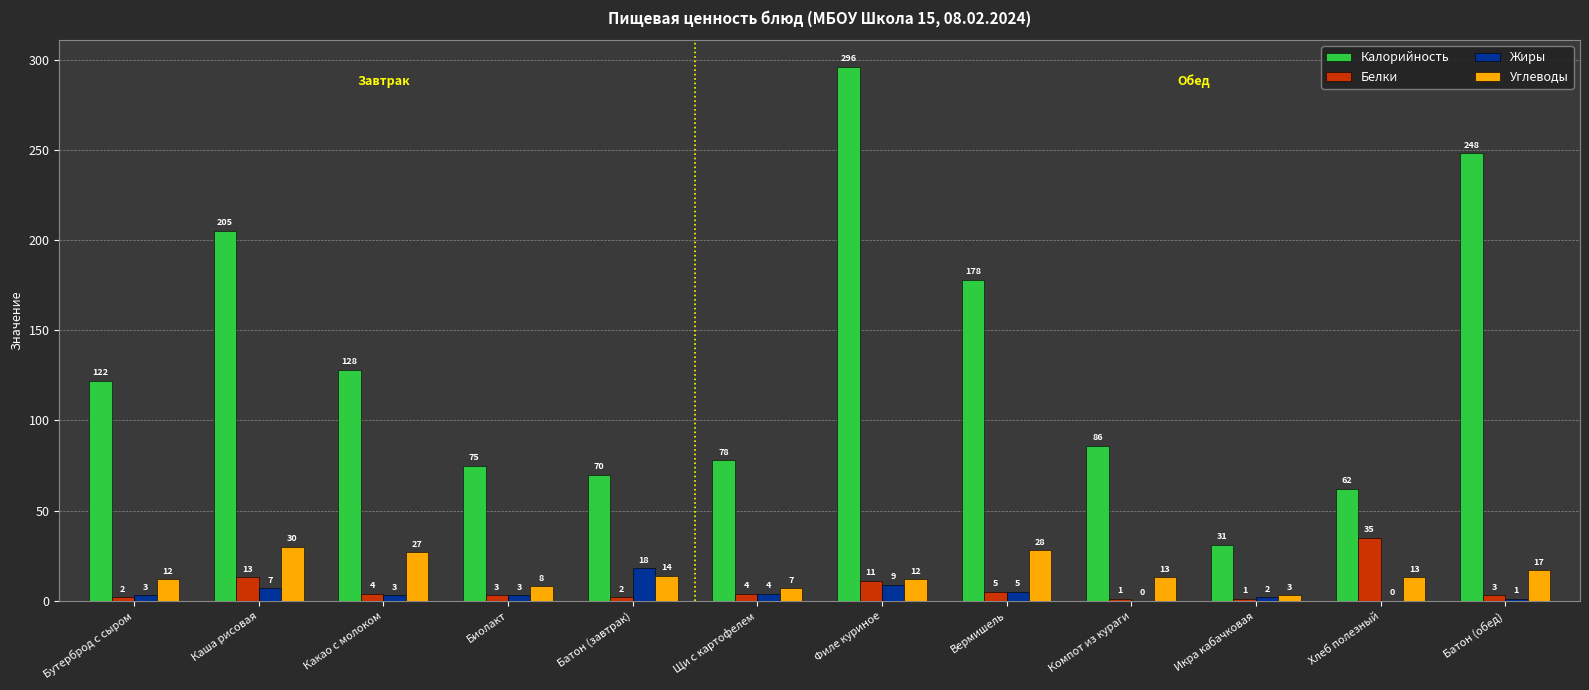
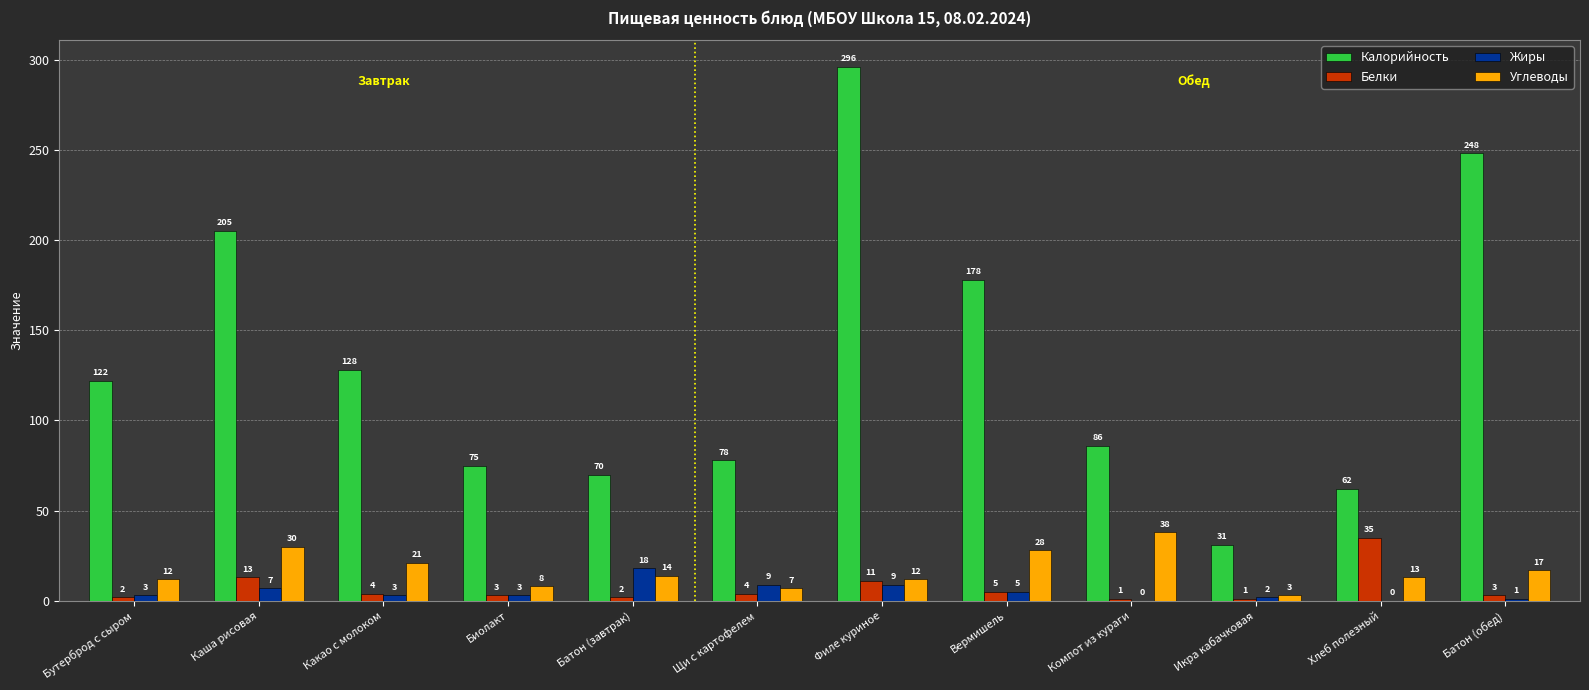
Углеводы, Какао с молоком: 27 -> 21
Жиры, Щи с картофелем: 4 -> 9
Углеводы, Компот из кураги: 13 -> 38
